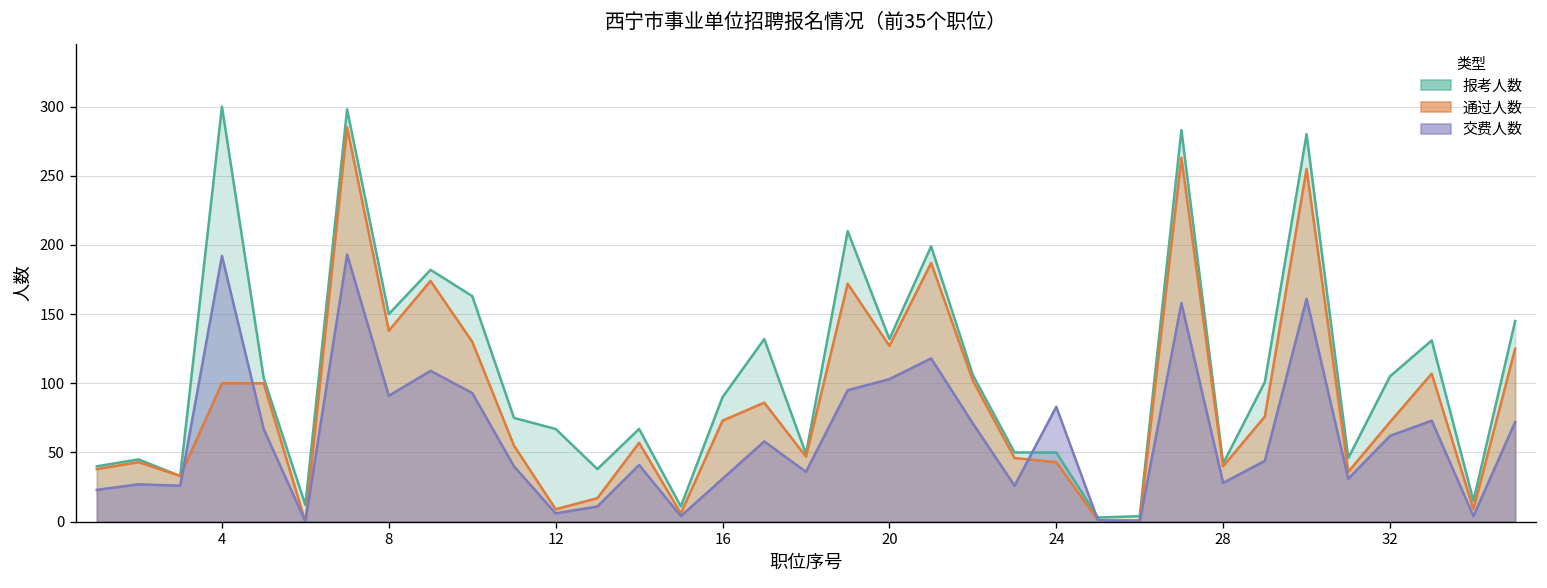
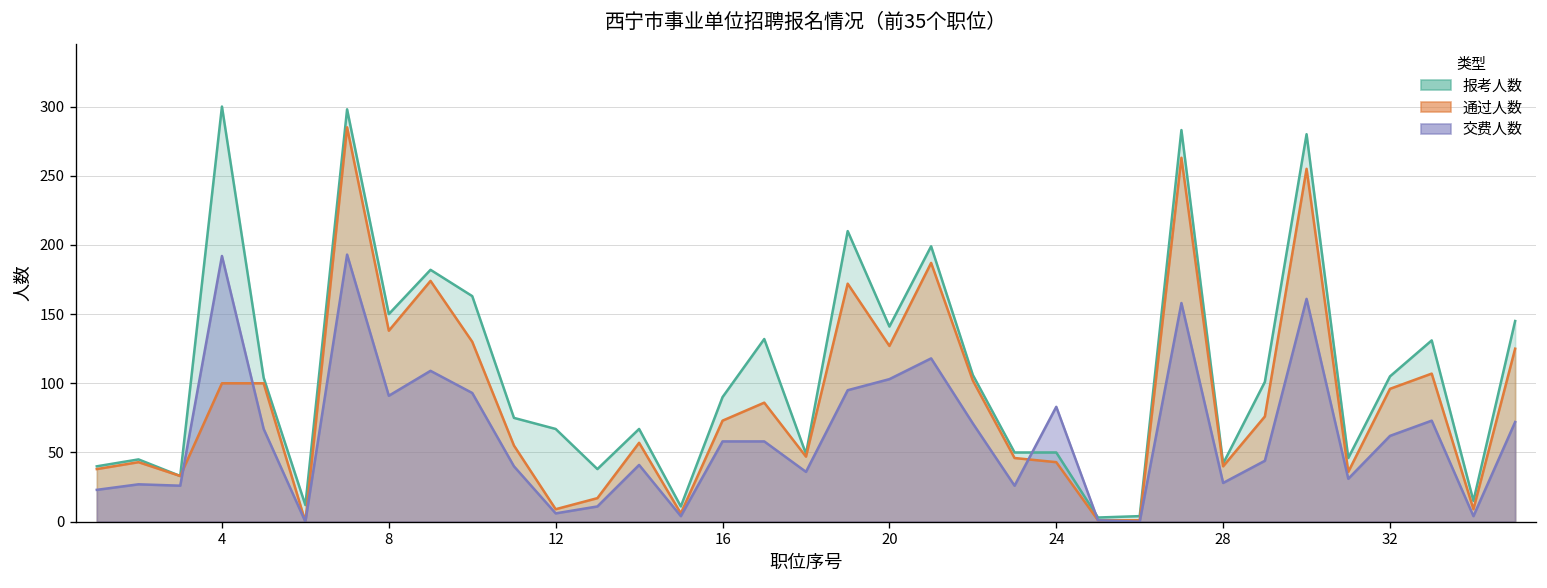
交费人数, 16: 31 -> 58
报考人数, 20: 132 -> 141
通过人数, 32: 72 -> 96
